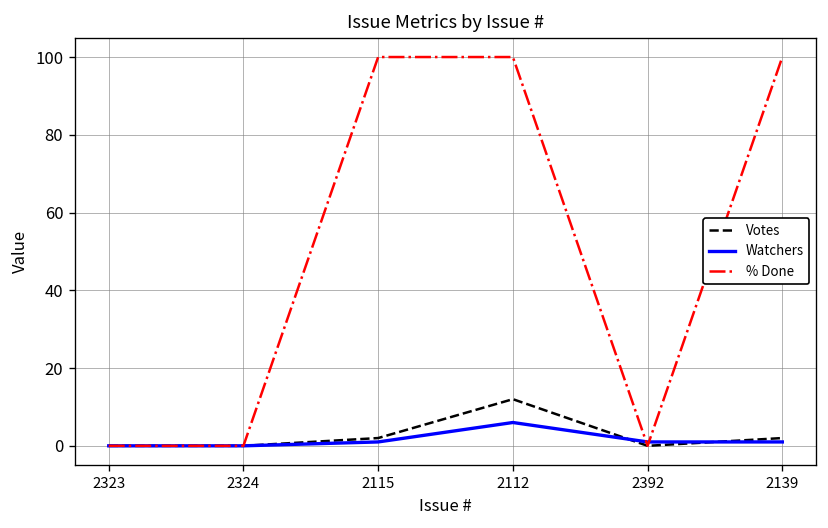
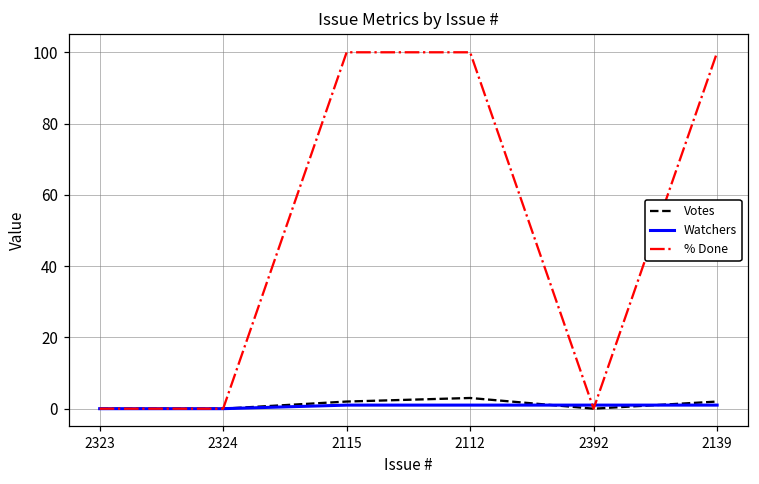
Votes, 2112: 12 -> 3
Watchers, 2112: 6 -> 1
